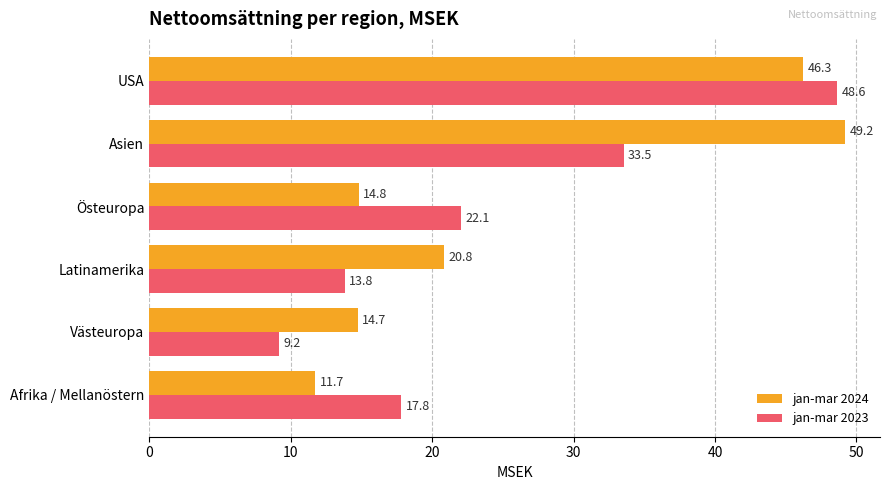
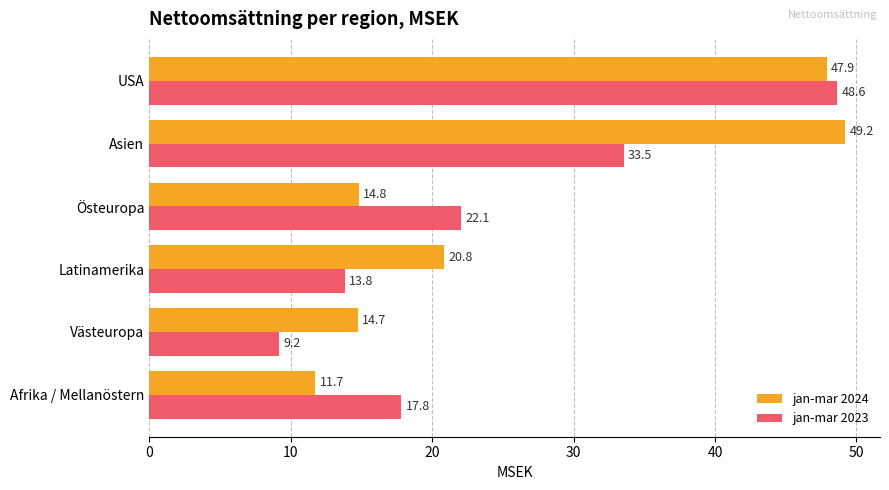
jan-mar 2024, USA: 46.3 -> 47.9
